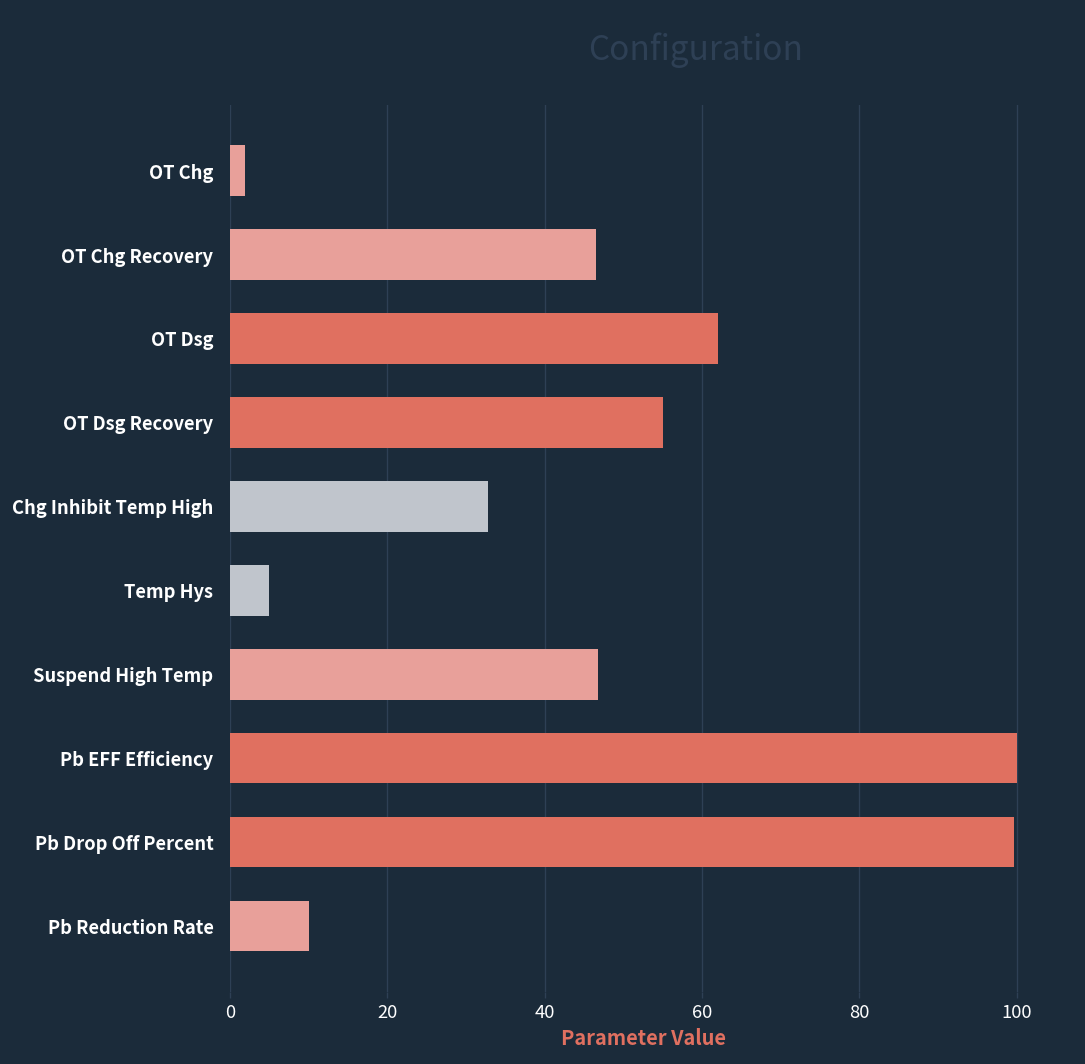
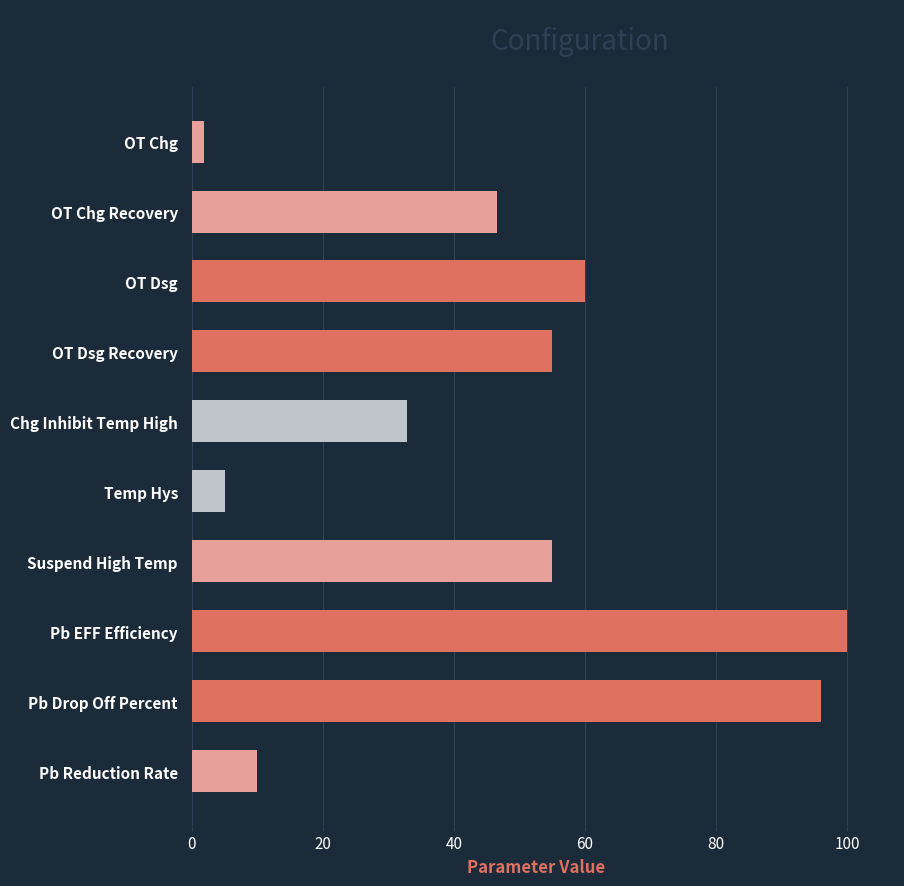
OT Dsg: 62 -> 60
Suspend High Temp: 47 -> 55
Pb Drop Off Percent: 100 -> 96
